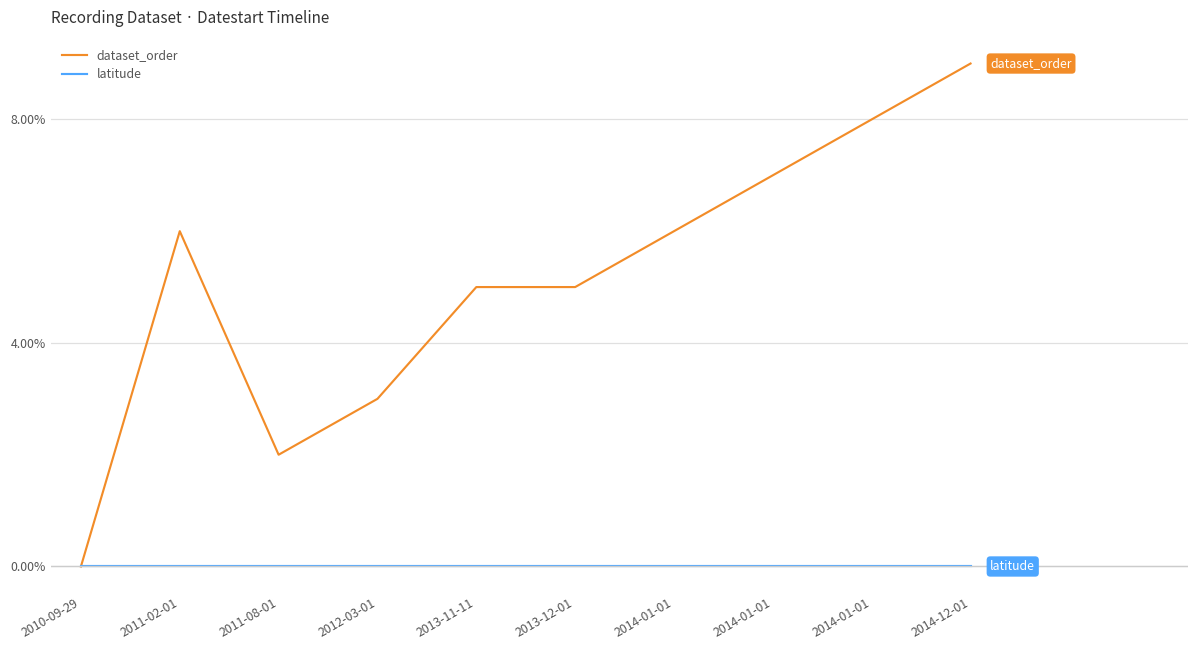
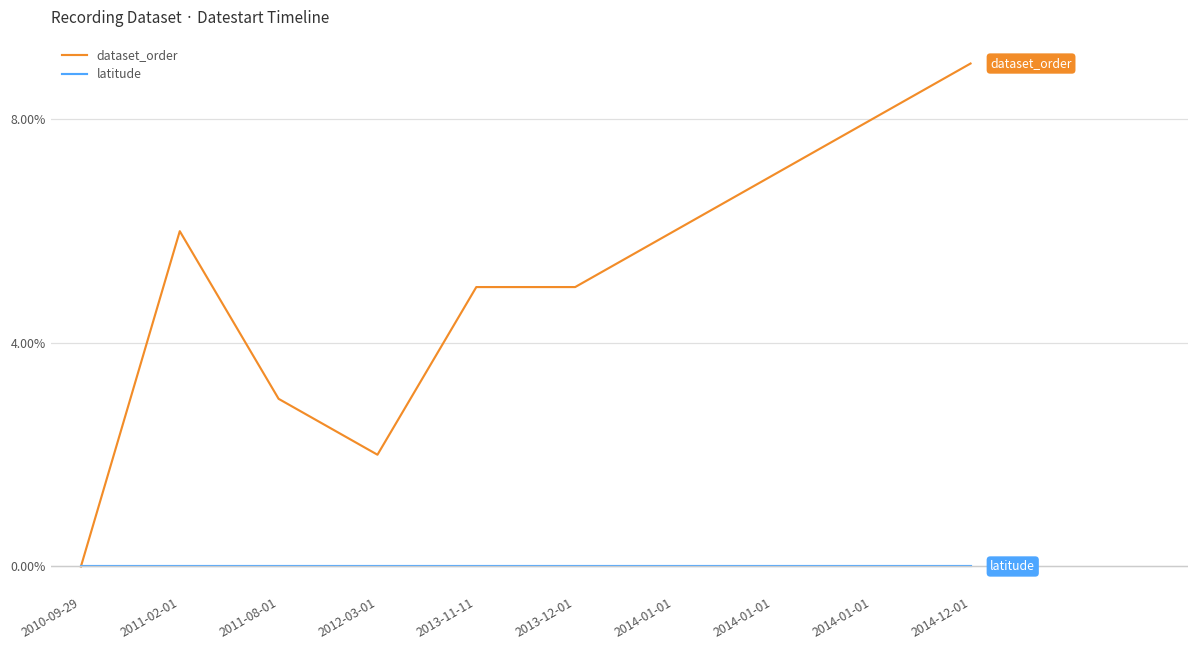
dataset_order, 2011-08-01: 2% -> 3%
dataset_order, 2012-03-01: 3% -> 2%
